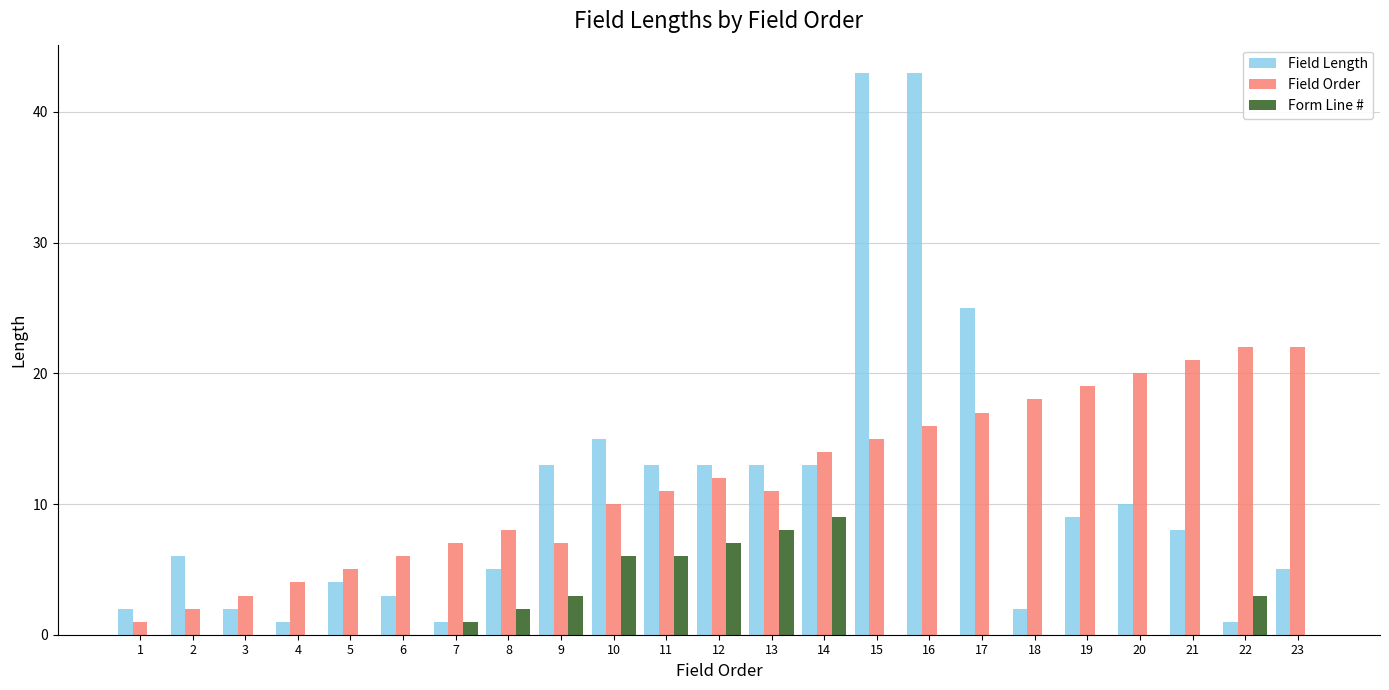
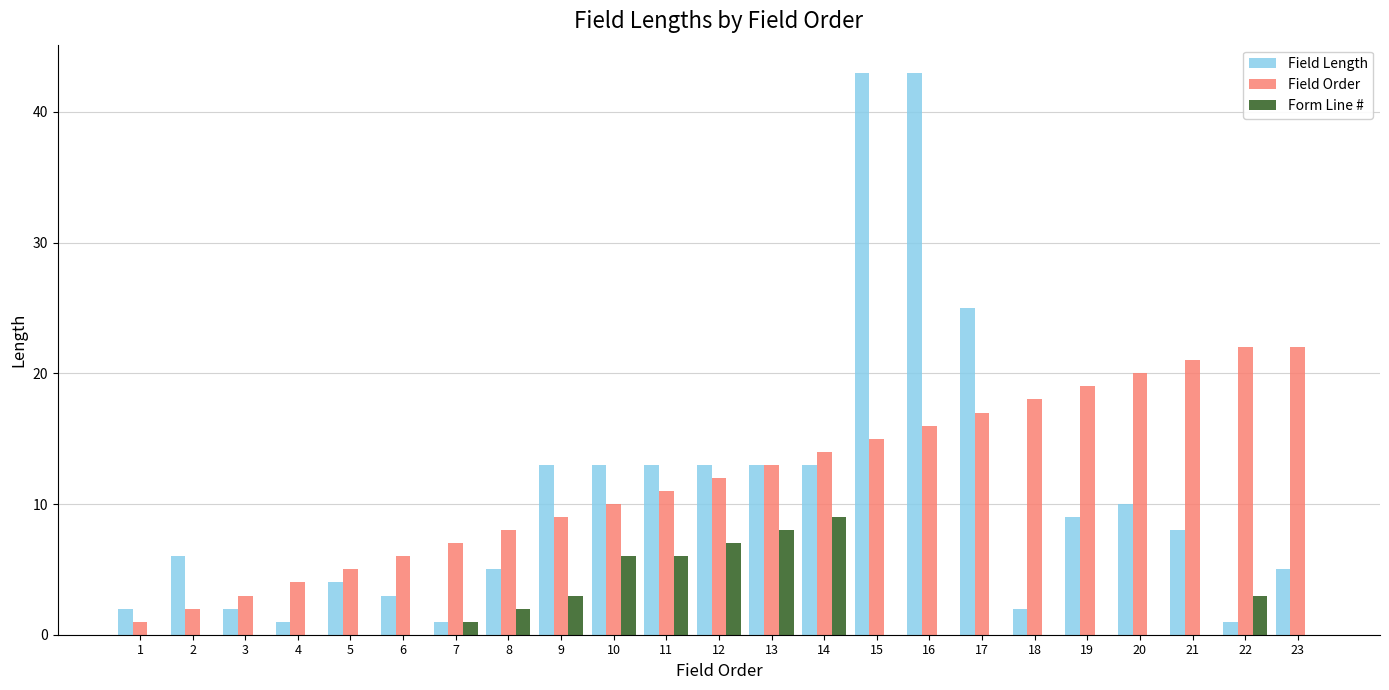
Field Order, 9: 7 -> 9
Field Length, 10: 15 -> 13
Field Order, 13: 11 -> 13
